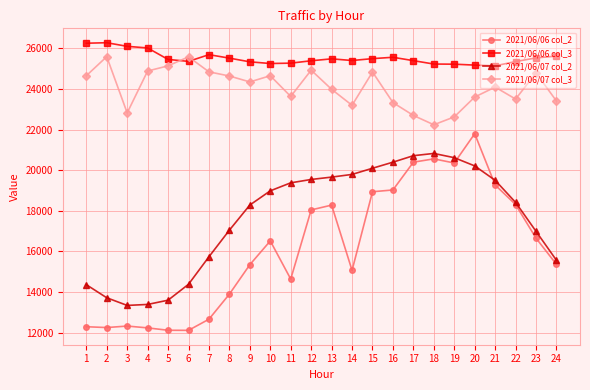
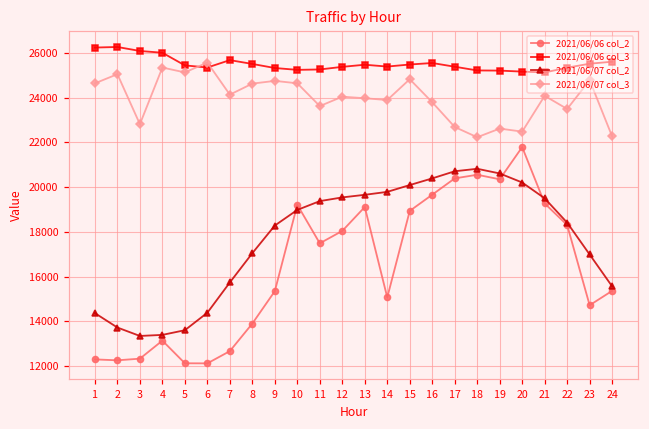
2021/06/07 col_3, 2: 25600 -> 25100
2021/06/06 col_2, 4: 12200 -> 13100
2021/06/07 col_3, 4: 24900 -> 25400
2021/06/07 col_3, 7: 24800 -> 24100
2021/06/07 col_3, 9: 24300 -> 24800
2021/06/06 col_2, 10: 16500 -> 19200
2021/06/06 col_2, 11: 14600 -> 17500
2021/06/07 col_3, 12: 24900 -> 24100
2021/06/06 col_2, 13: 18300 -> 19100
2021/06/07 col_3, 14: 23200 -> 23900
2021/06/06 col_2, 16: 19000 -> 19700
2021/06/07 col_3, 16: 23300 -> 23800
2021/06/07 col_3, 20: 23600 -> 22500
2021/06/06 col_2, 23: 16700 -> 14700
2021/06/07 col_3, 24: 23400 -> 22300
